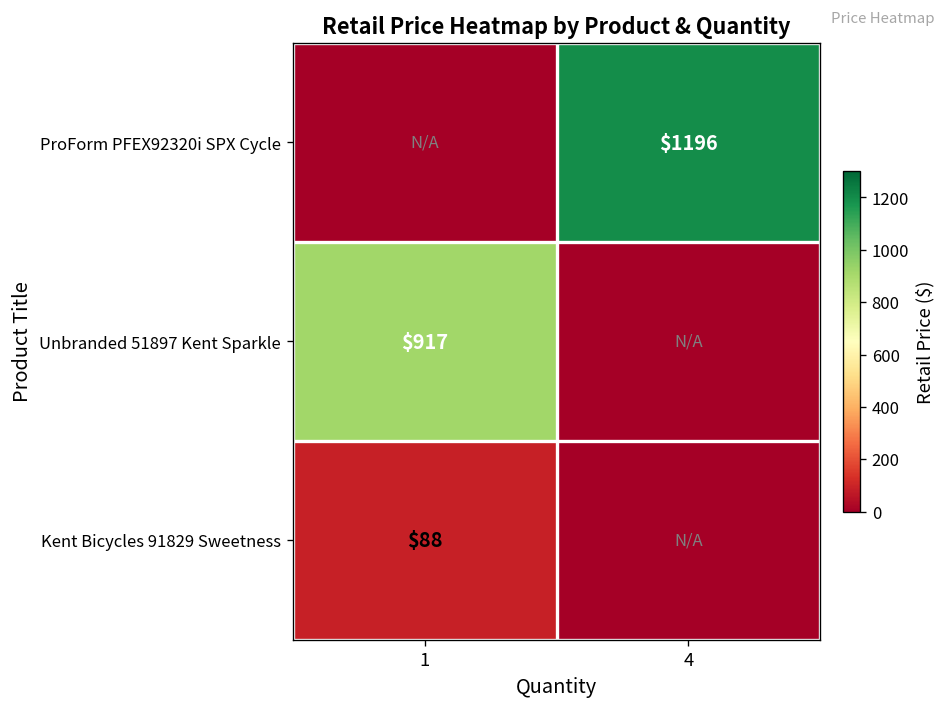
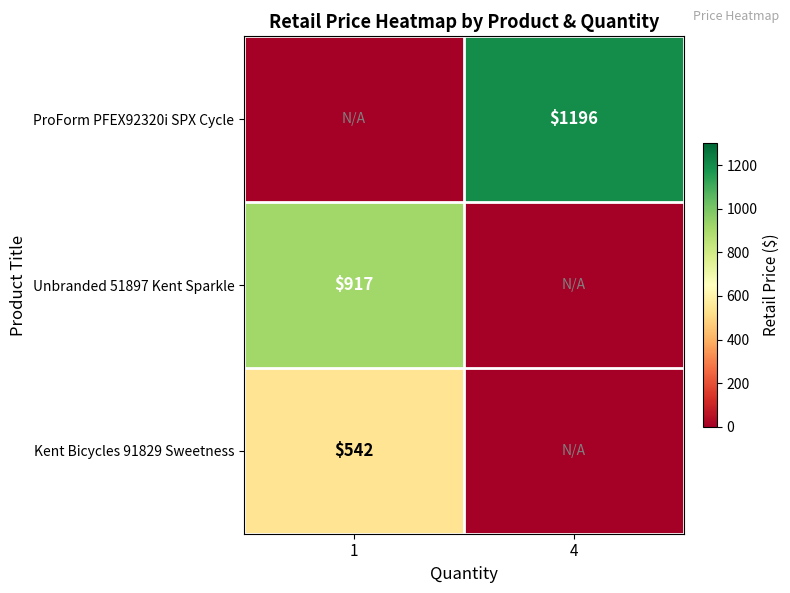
Kent Bicycles 91829 Sweetness, 1: $88 -> $542
